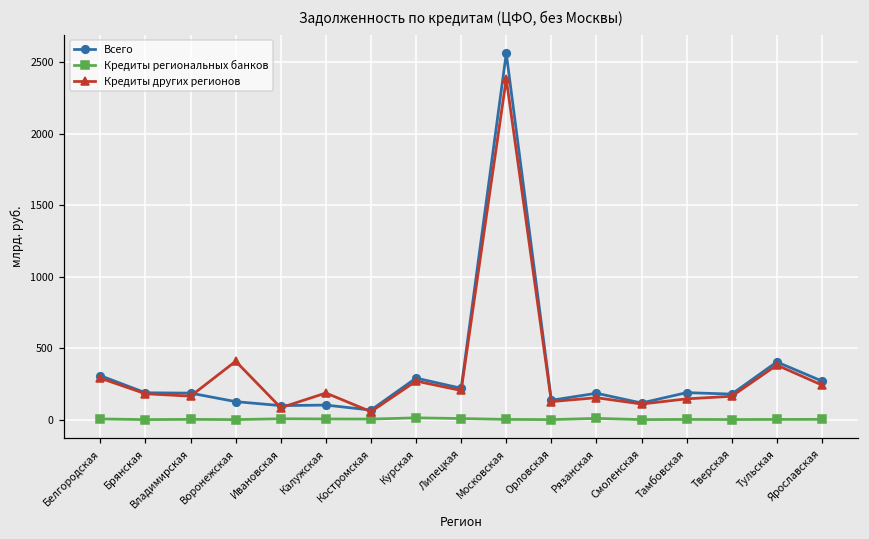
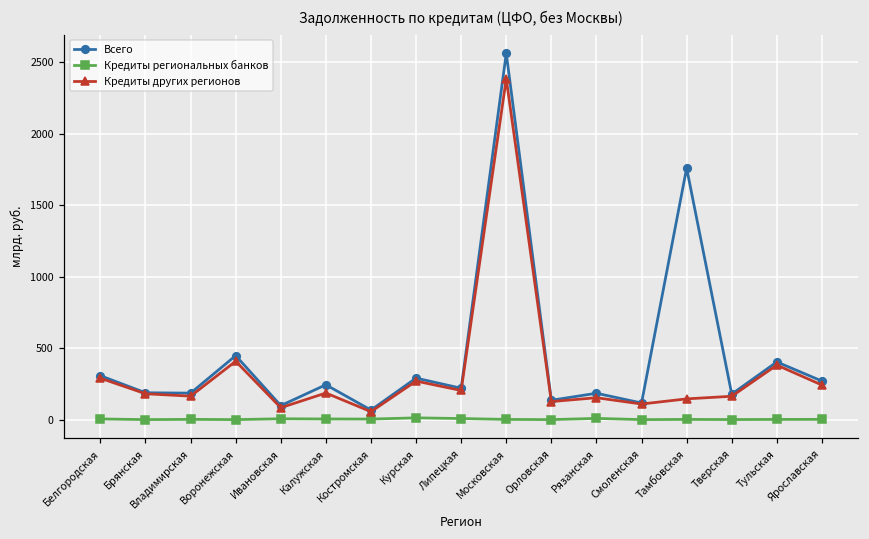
Всего, Воронежская: 130 -> 450
Всего, Калужская: 100 -> 240
Всего, Тамбовская: 190 -> 1760
